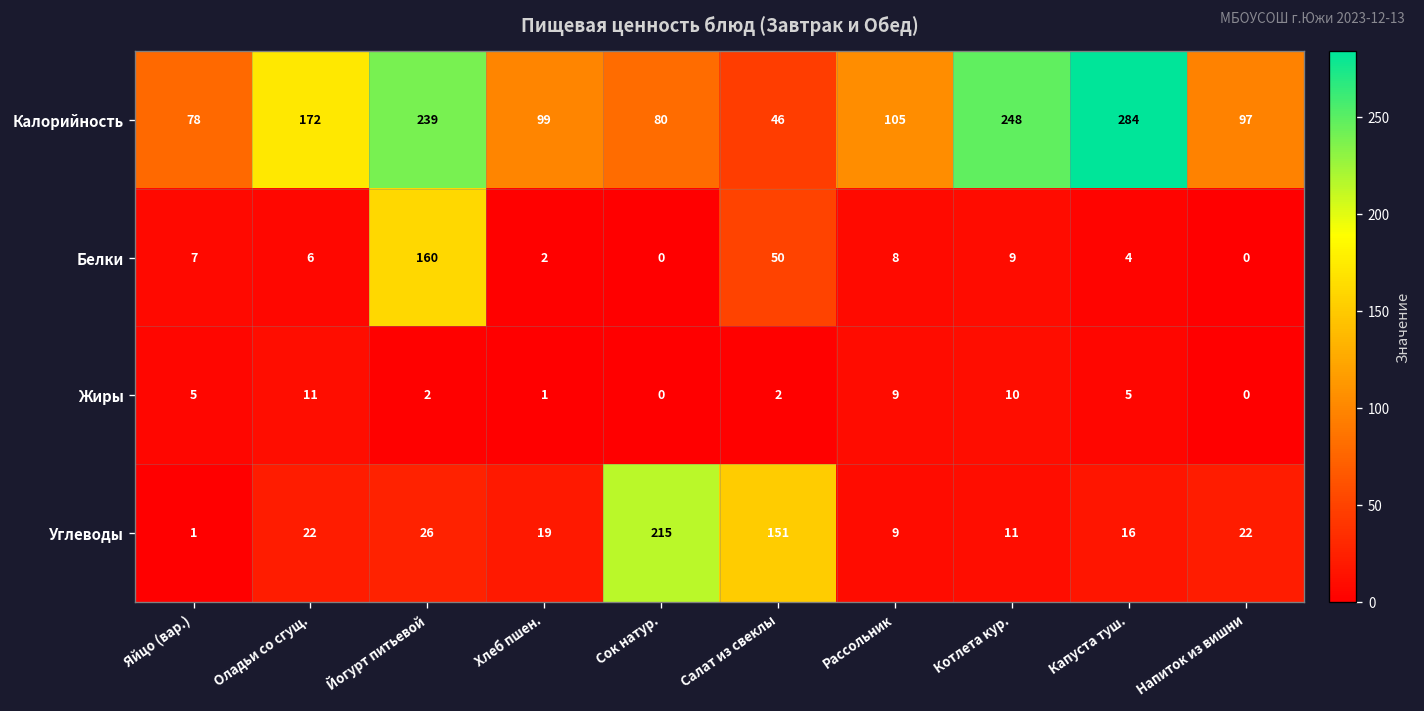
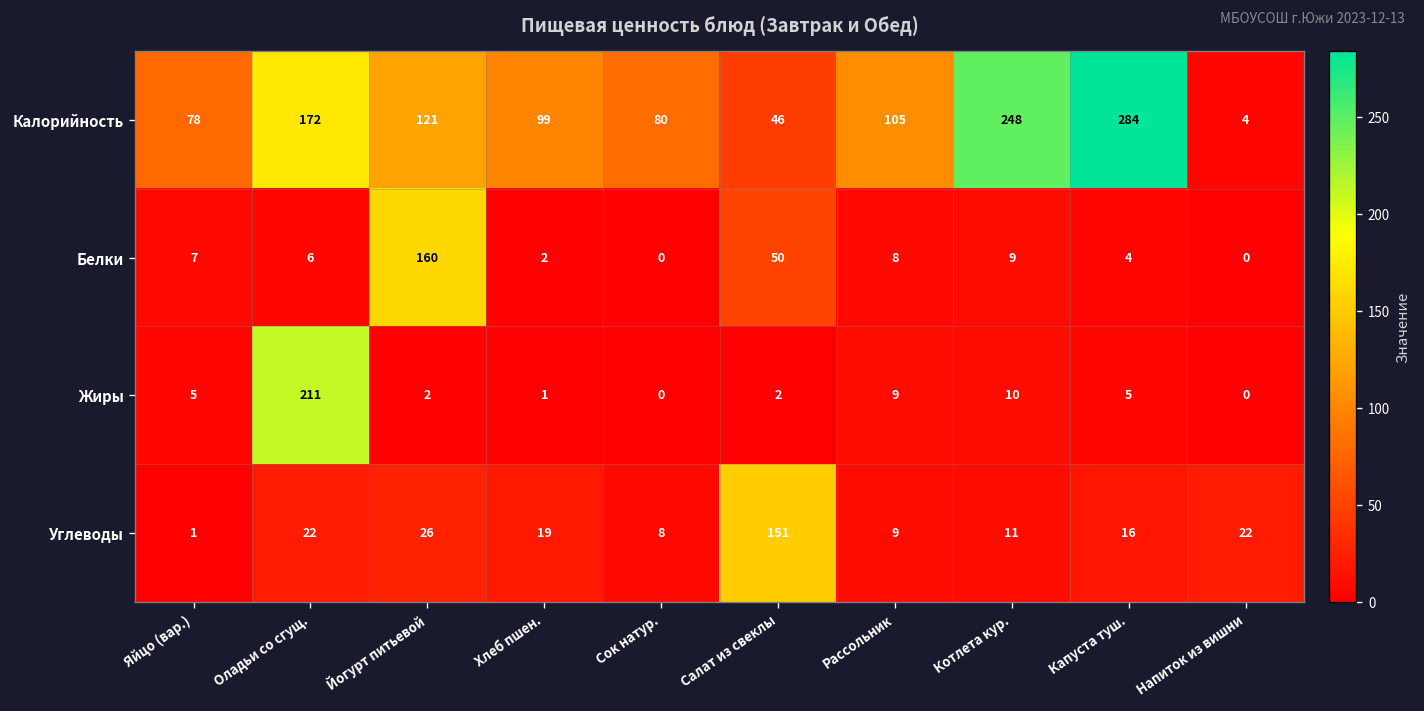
Калорийность, Йогурт питьевой: 239 -> 121
Калорийность, Напиток из вишни: 97 -> 4
Жиры, Оладьи со сгущ.: 11 -> 211
Углеводы, Сок натур.: 215 -> 8
